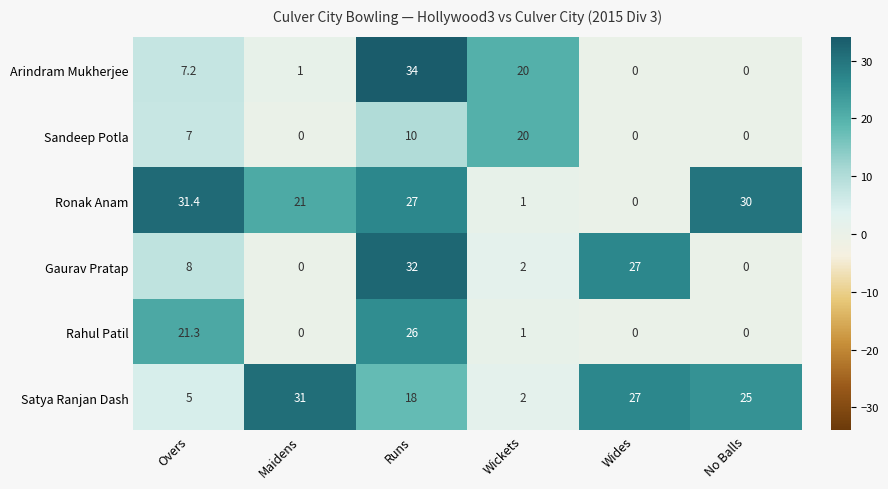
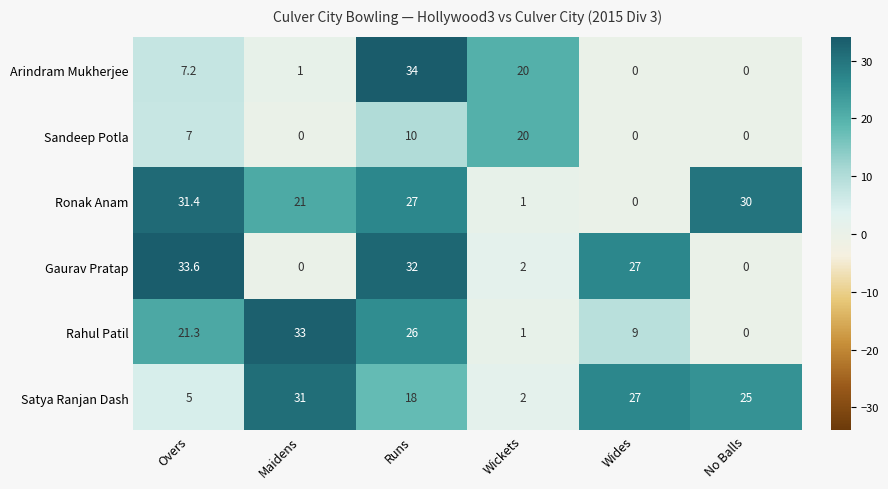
Gaurav Pratap, Overs: 8 -> 33.6
Rahul Patil, Maidens: 0 -> 33
Rahul Patil, Wides: 0 -> 9
